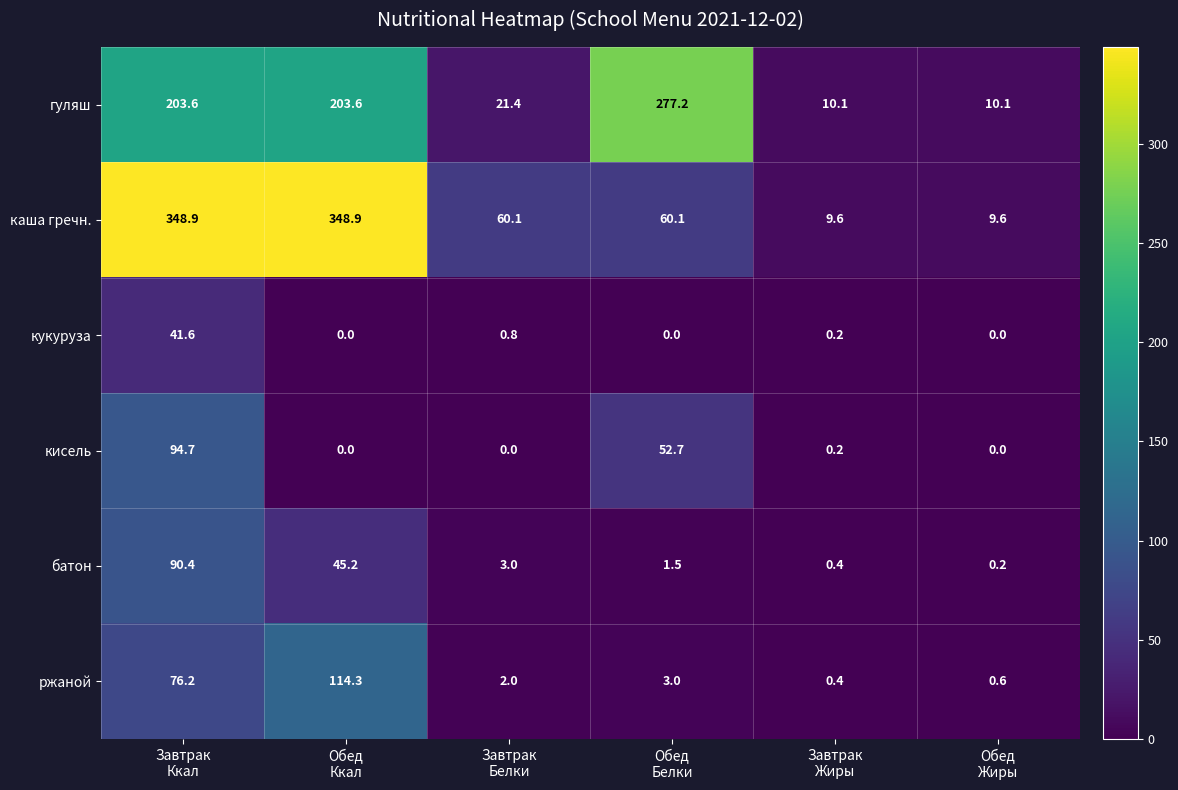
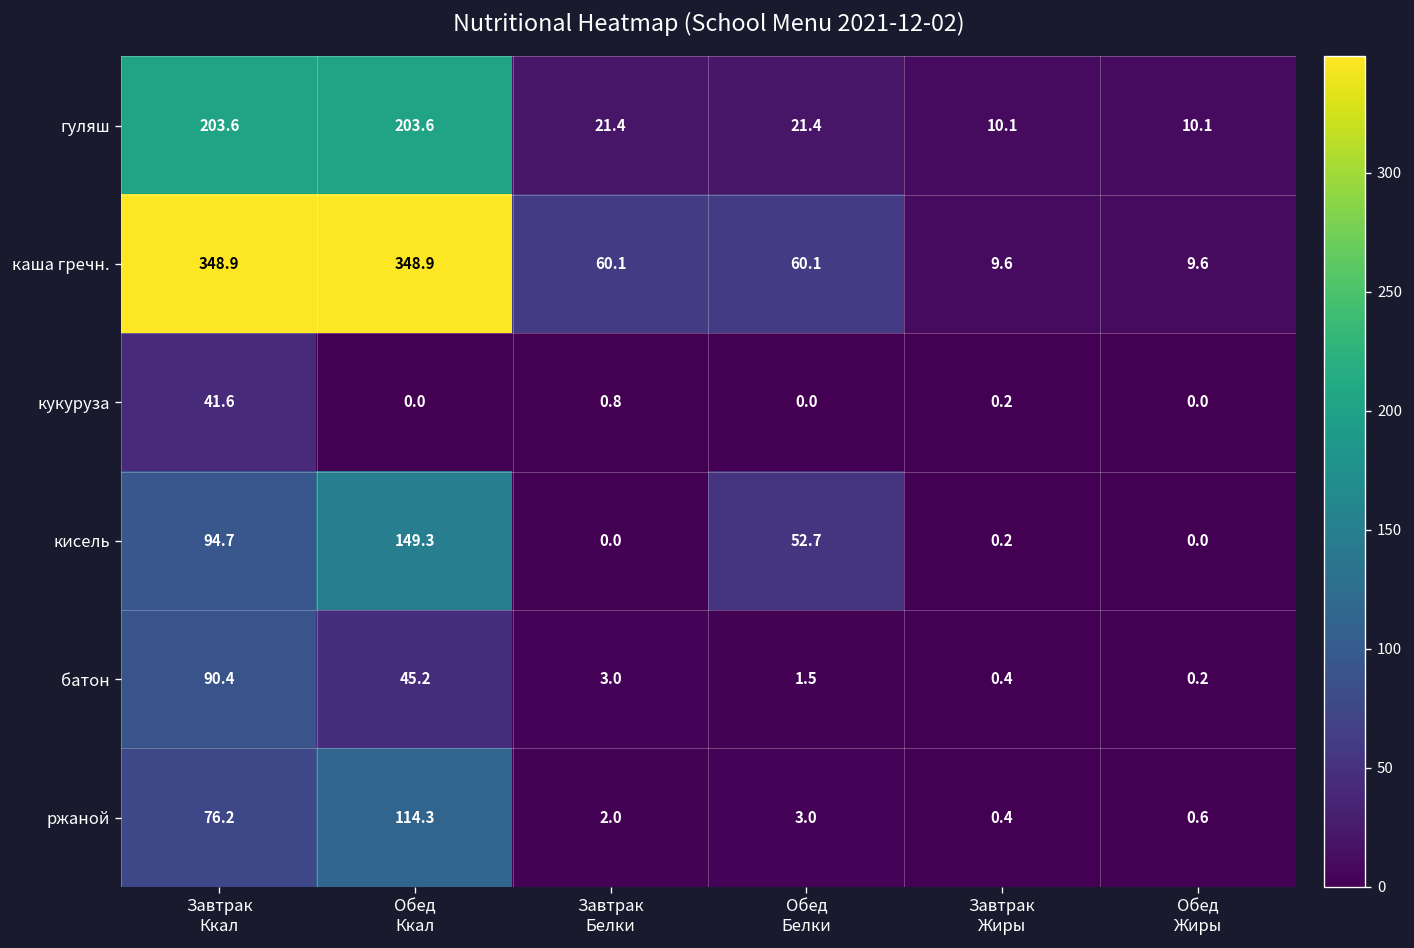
гуляш, Обед Белки: 277.2 -> 21.4
кисель, Обед Ккал: 0.0 -> 149.3
